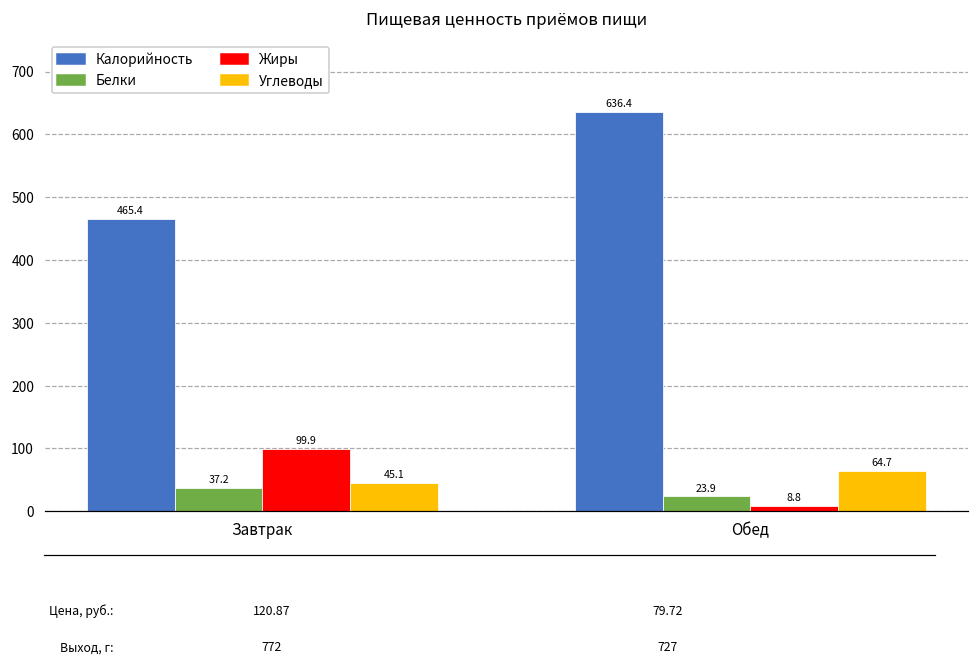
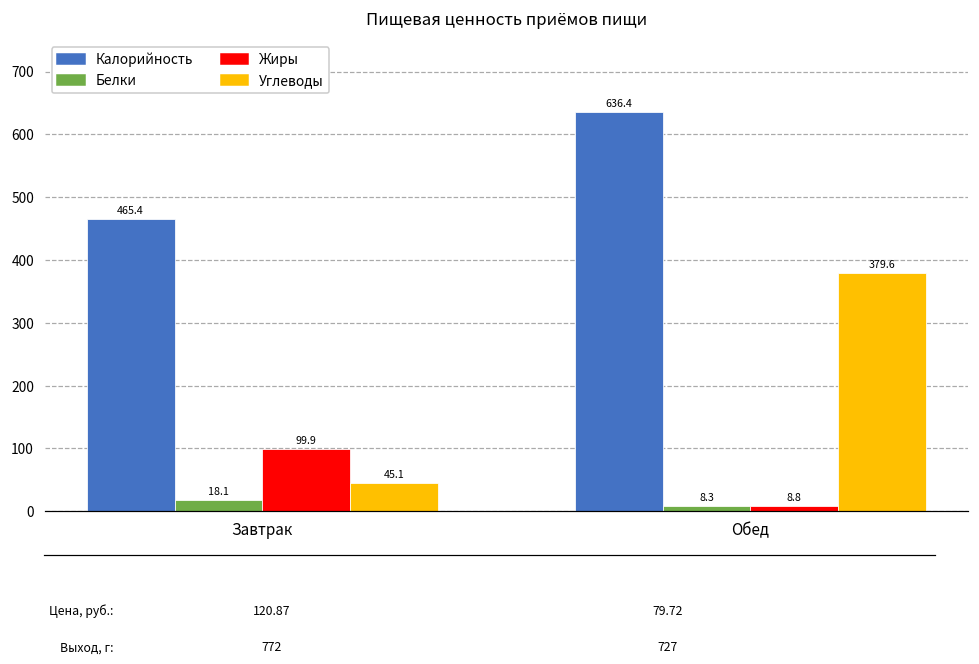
Белки, Завтрак: 37.2 -> 18.1
Белки, Обед: 23.9 -> 8.3
Углеводы, Обед: 64.7 -> 379.6
